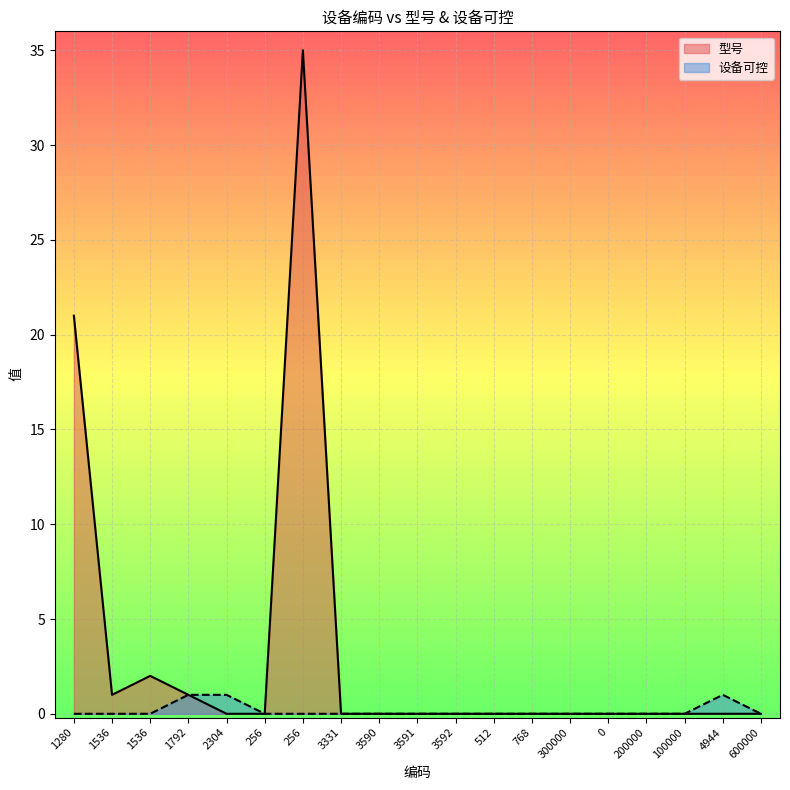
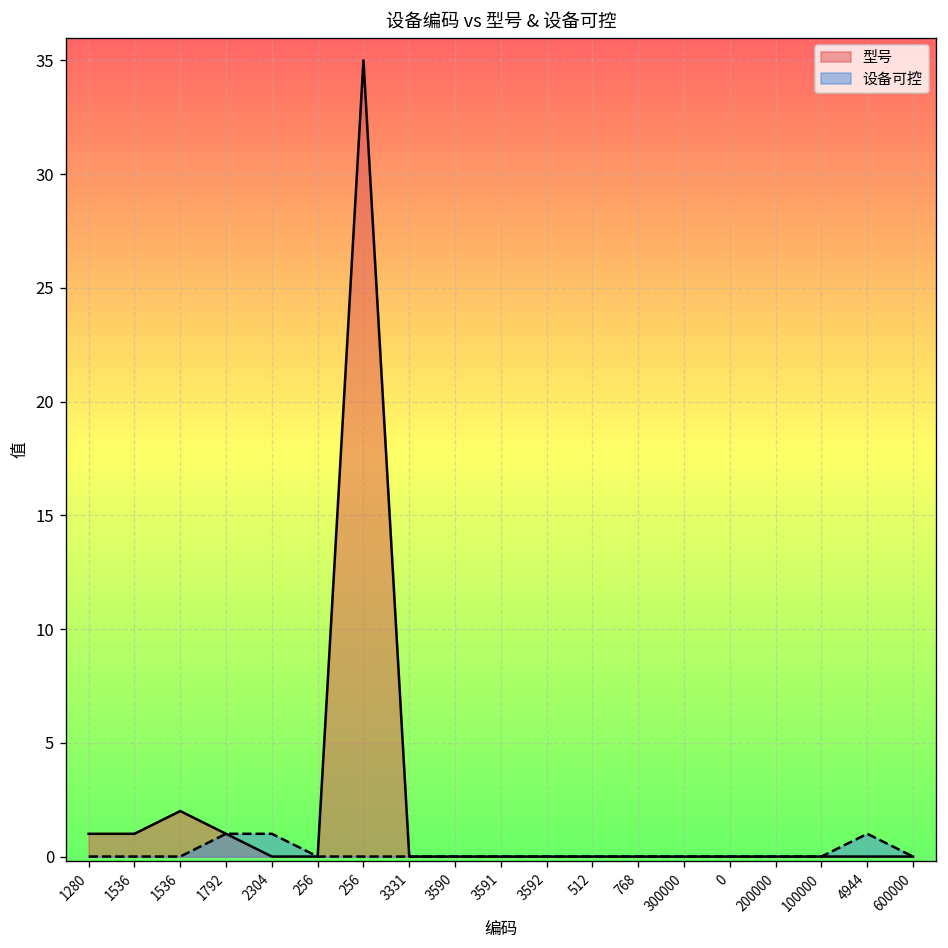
型号, 1280: 21 -> 1
